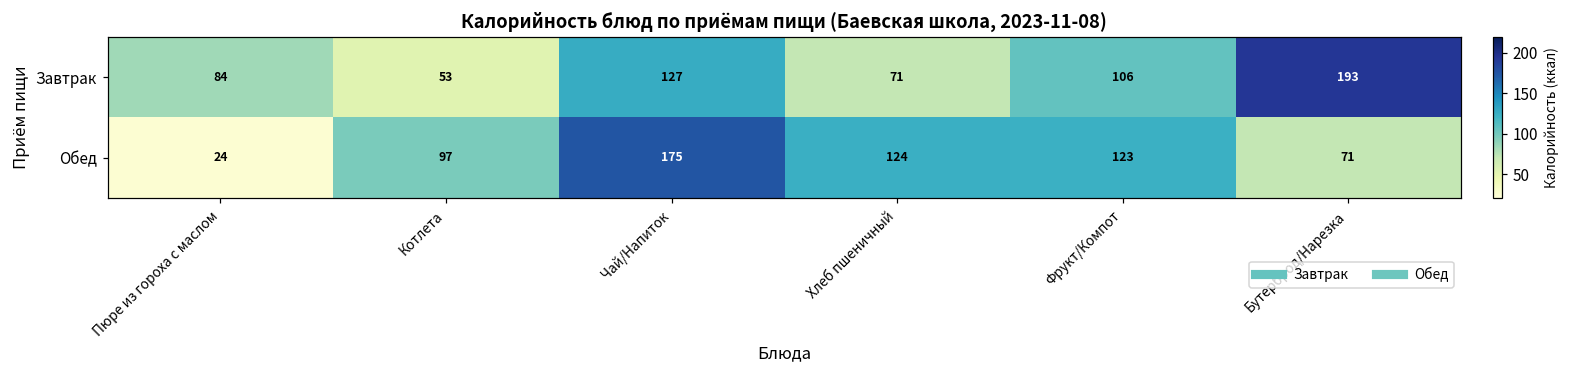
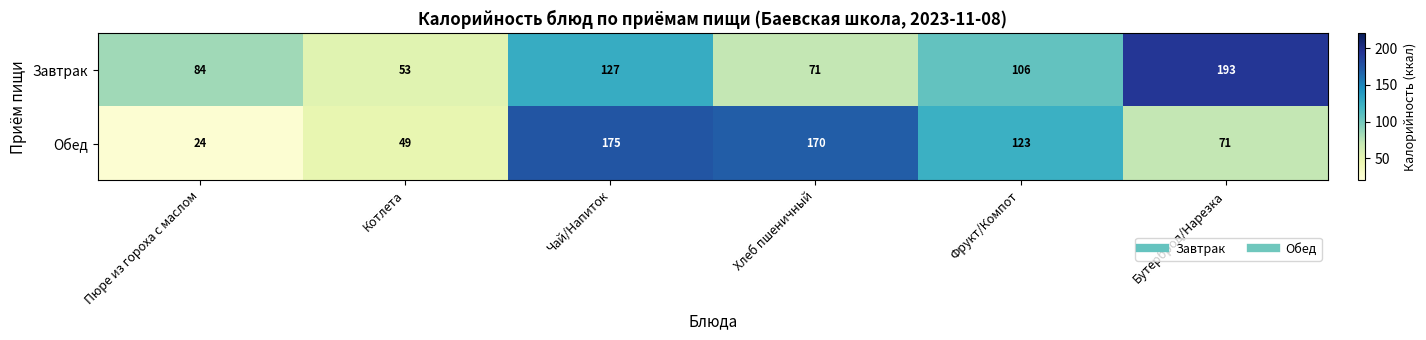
Обед, Котлета: 97 -> 49
Обед, Хлеб пшеничный: 124 -> 170
